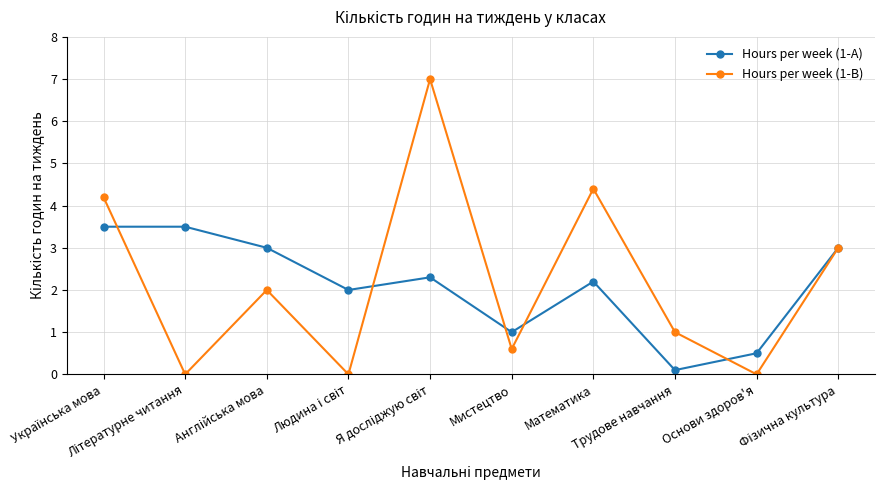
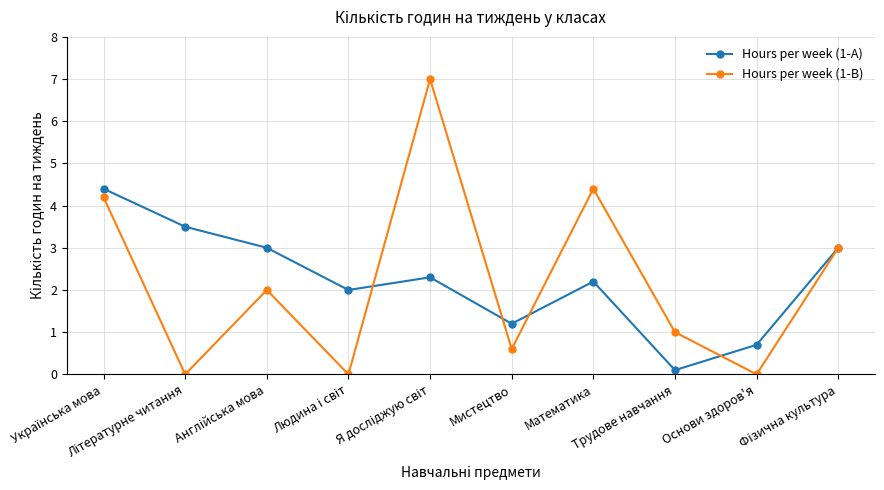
Hours per week (1-A), Українська мова: 3.5 -> 4.4
Hours per week (1-A), Мистецтво: 1.0 -> 1.2
Hours per week (1-A), Основи здоров'я: 0.5 -> 0.7
